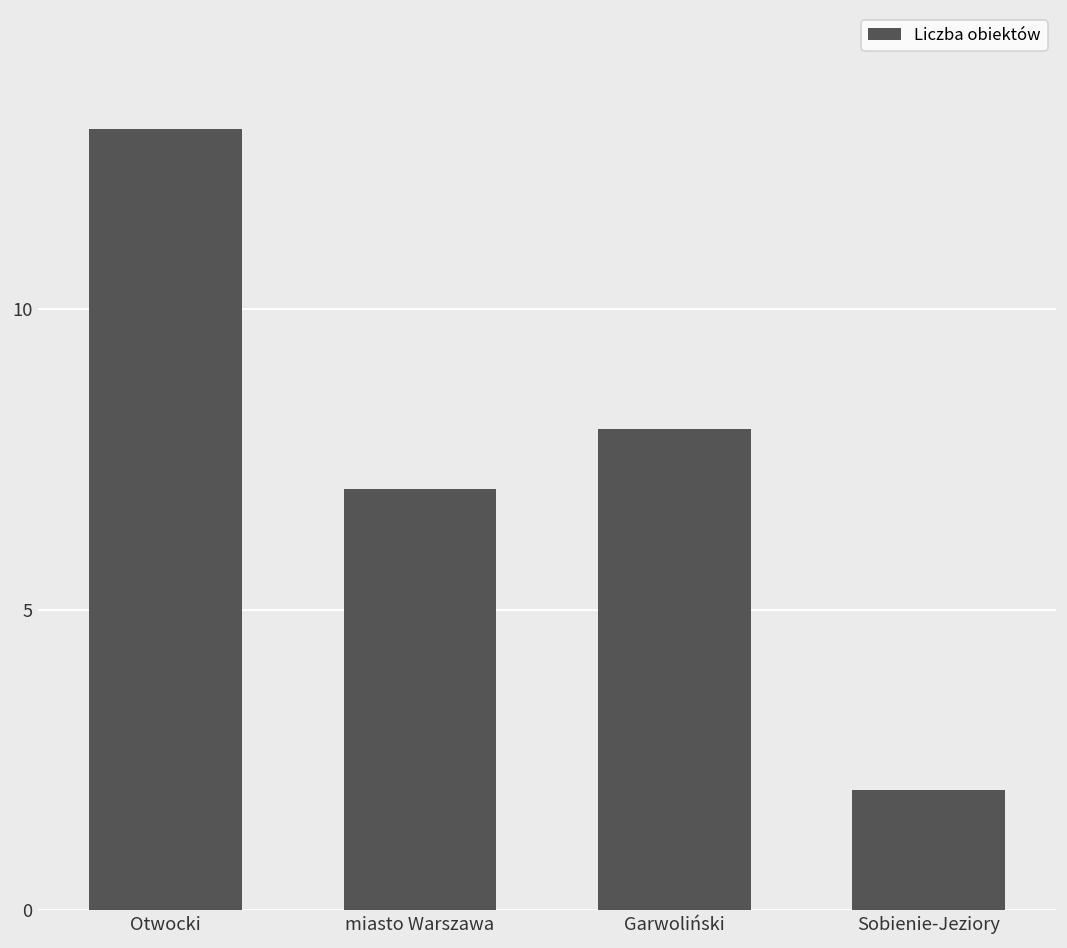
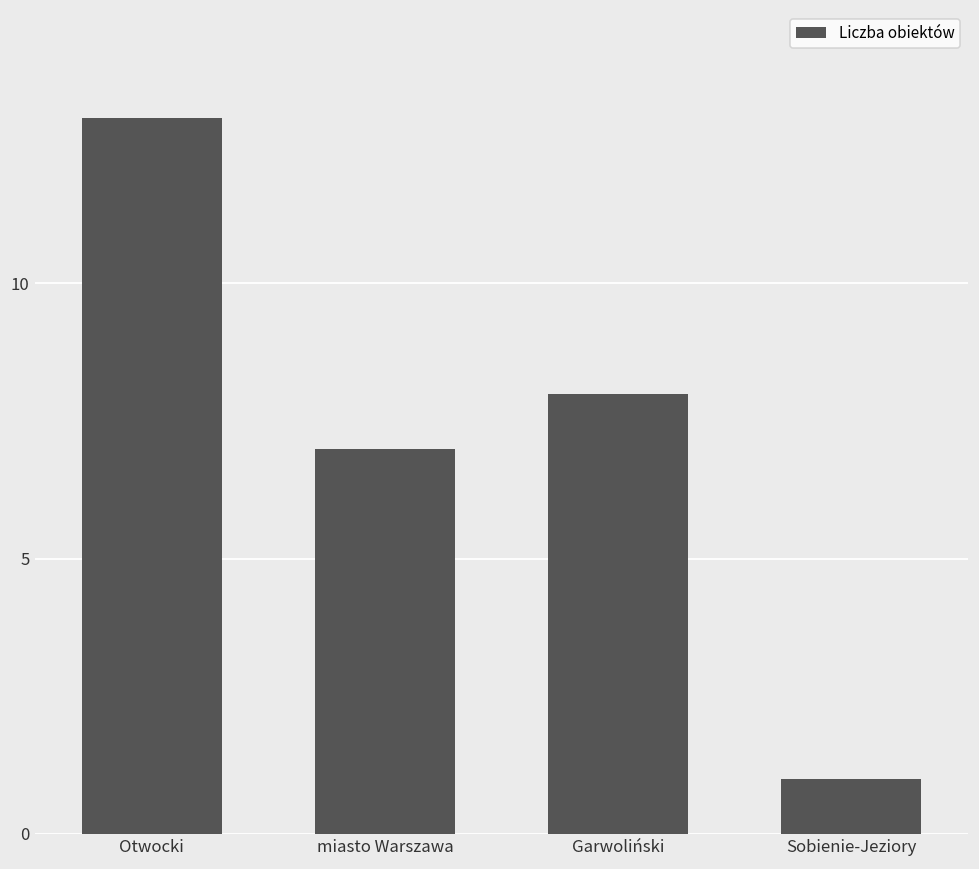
Sobienie-Jeziory: 2 -> 1
